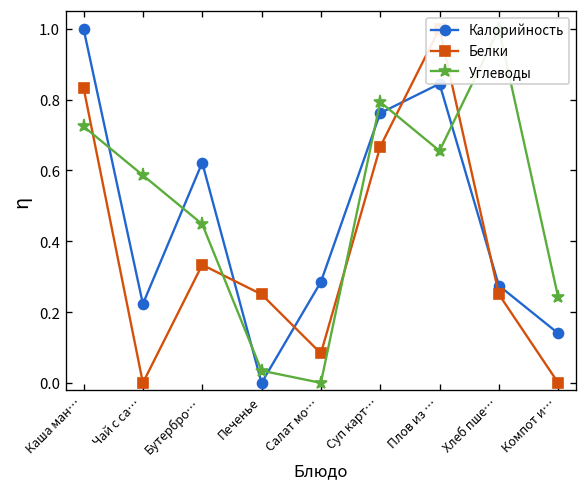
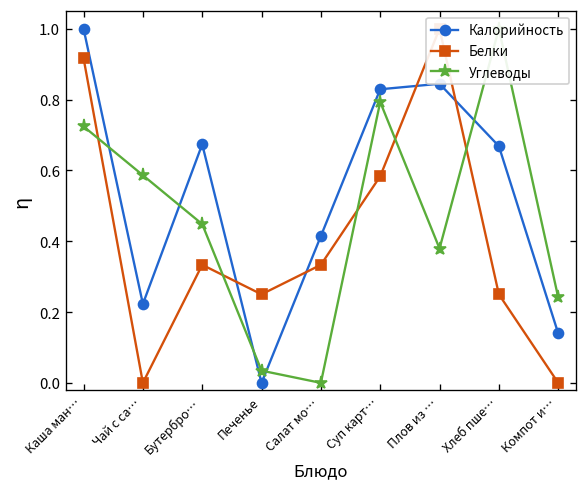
Белки, Каша ман…: 0.83 -> 0.92
Калорийность, Бутербро…: 0.62 -> 0.67
Калорийность, Салат мо…: 0.28 -> 0.41
Белки, Салат мо…: 0.08 -> 0.33
Калорийность, Суп карт…: 0.76 -> 0.83
Белки, Суп карт…: 0.67 -> 0.58
Углеводы, Плов из …: 0.66 -> 0.38
Калорийность, Хлеб пше…: 0.27 -> 0.67
